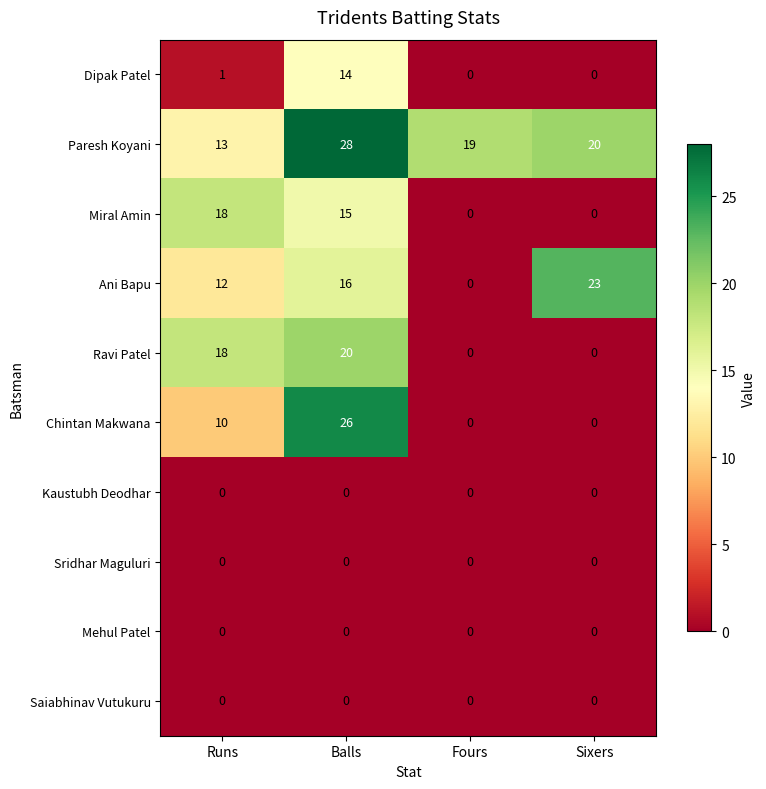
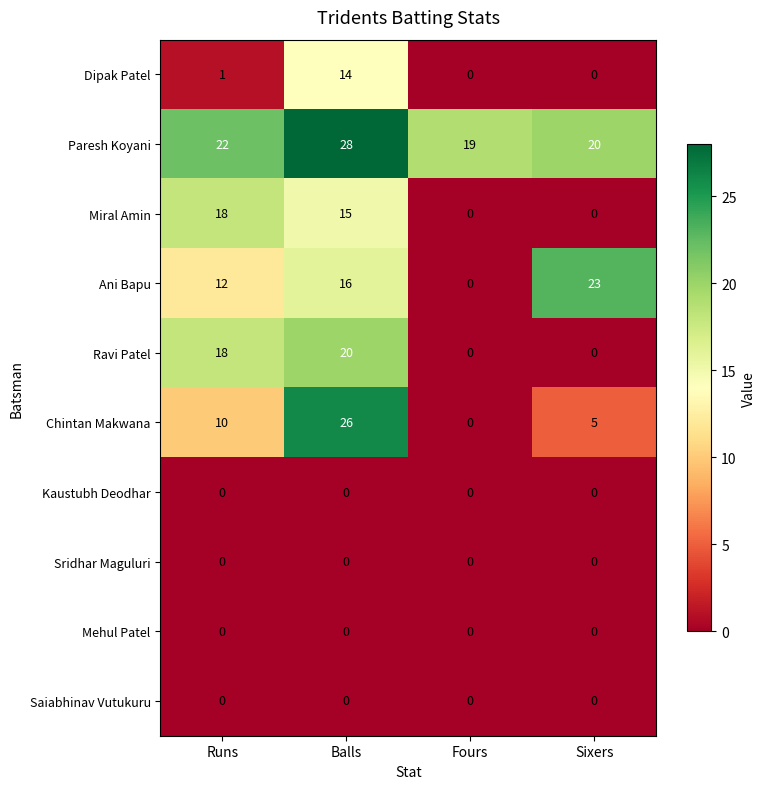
Paresh Koyani, Runs: 13 -> 22
Chintan Makwana, Sixers: 0 -> 5
